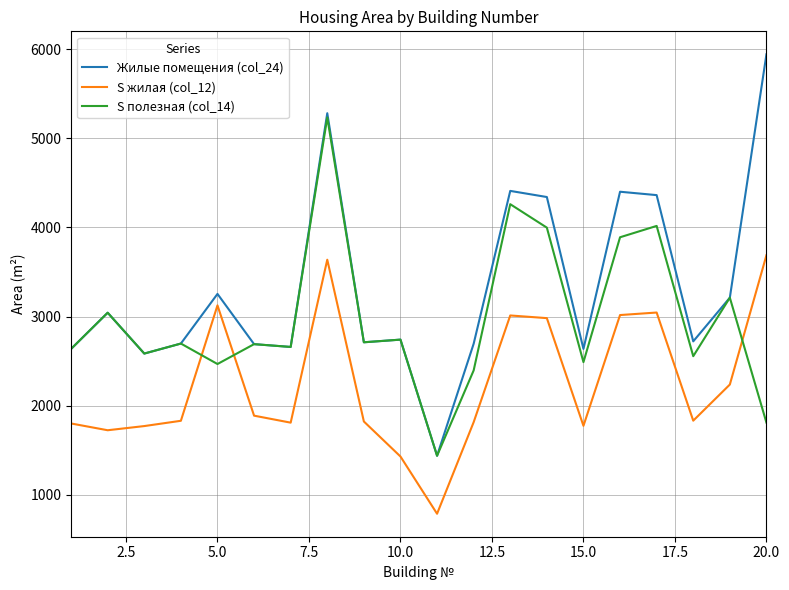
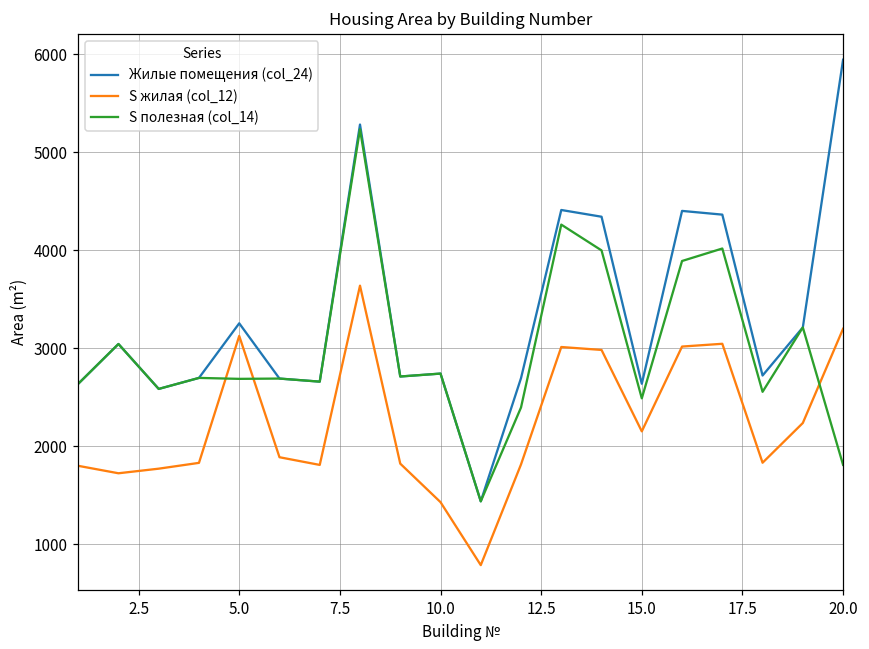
S полезная (col_14), 5.0: 2500 -> 2700
S жилая (col_12), 15.0: 1800 -> 2200
S жилая (col_12), 20.0: 3700 -> 3200
